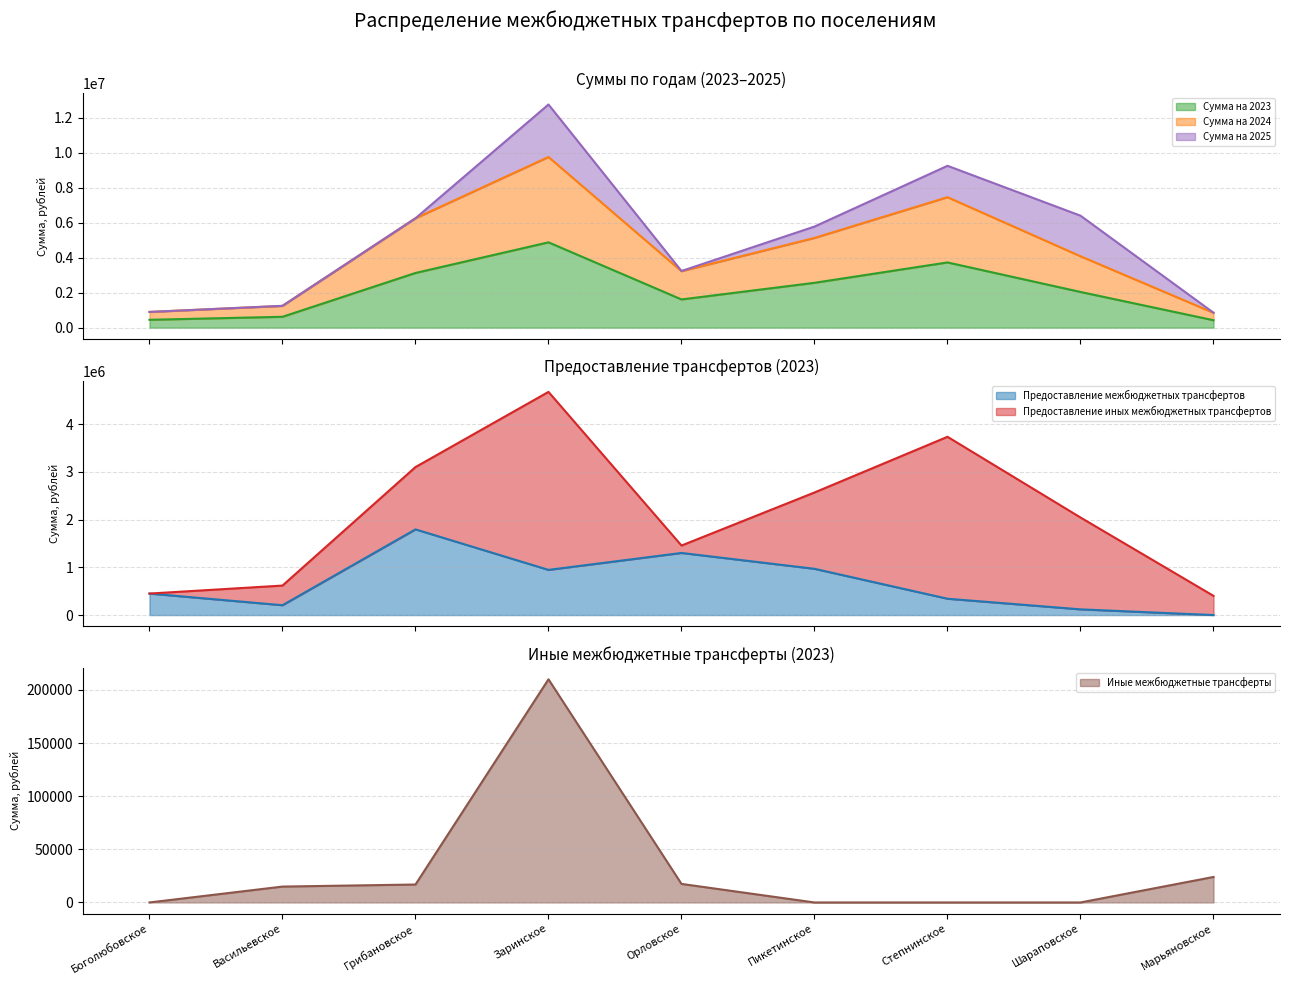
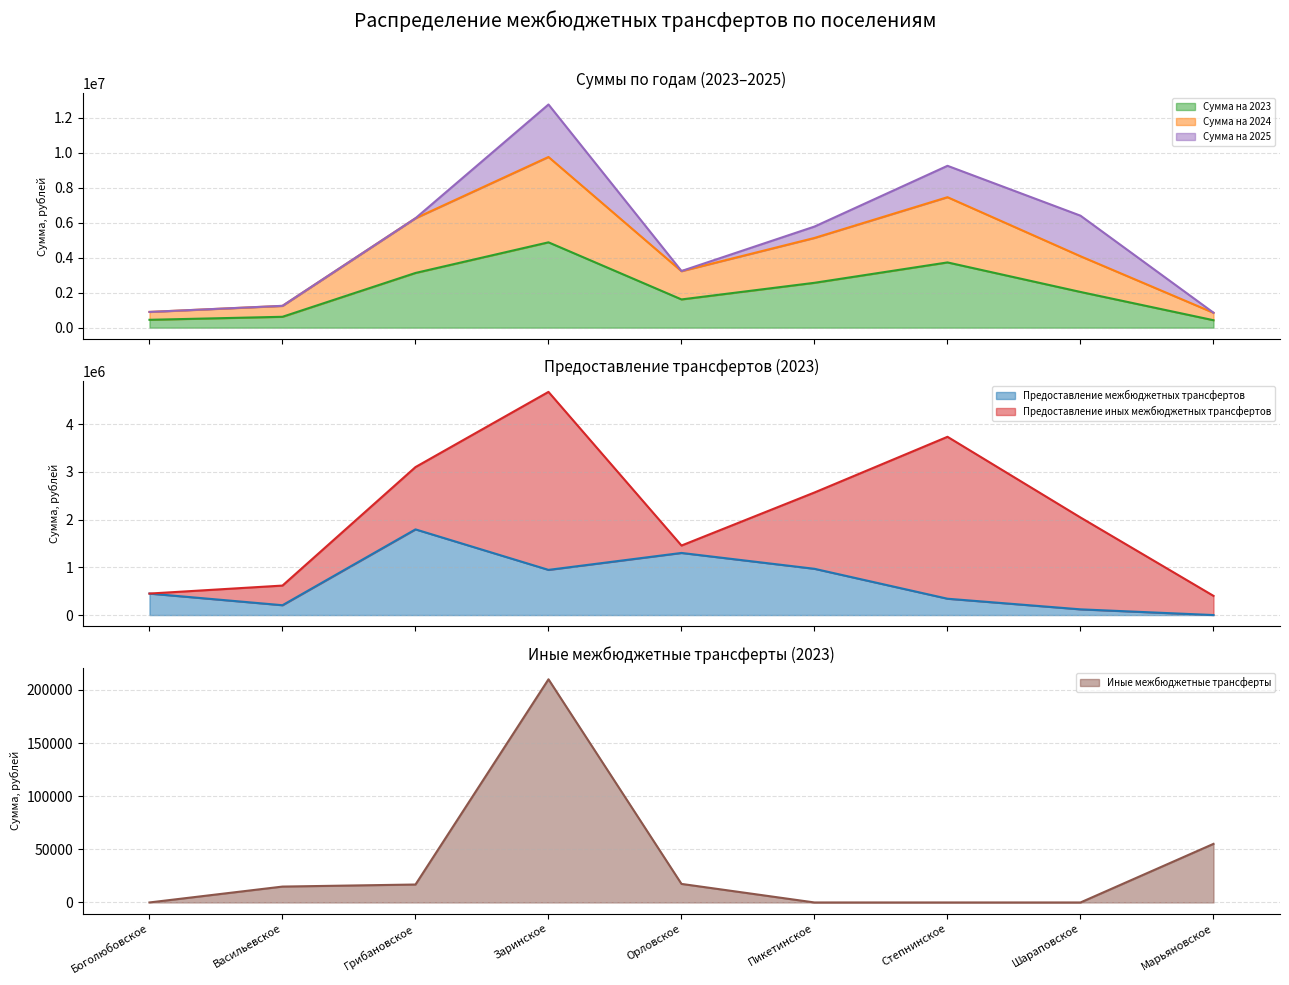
Иные межбюджетные трансферты (2023), Марьяновское: 24000 -> 55000
